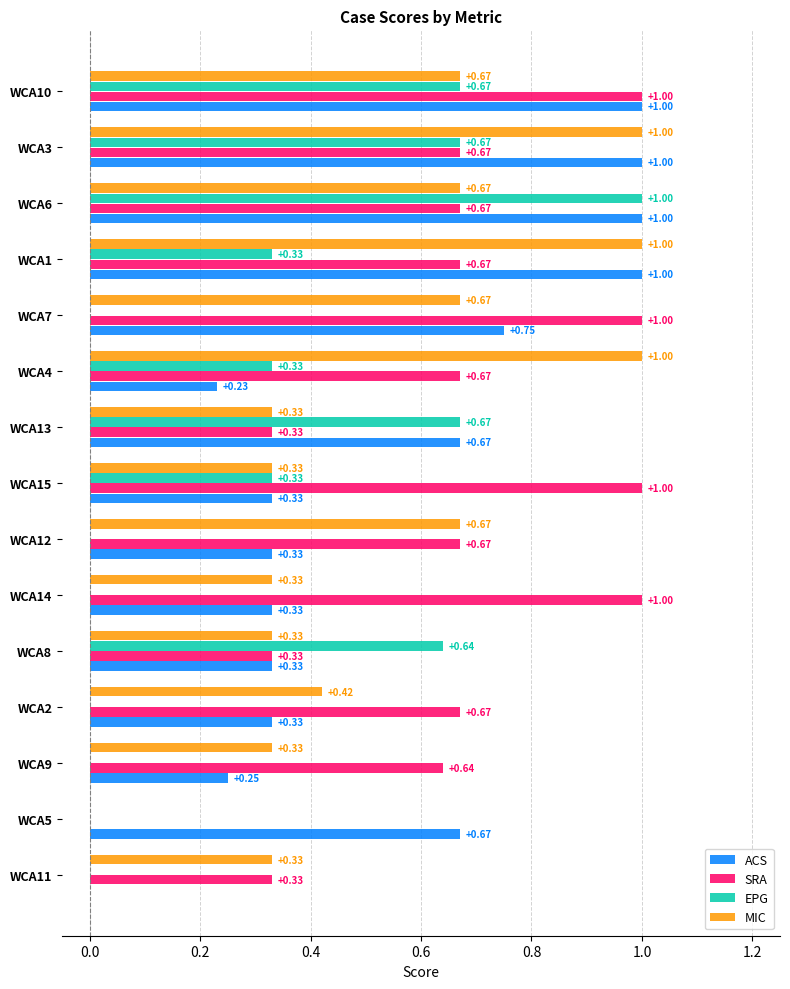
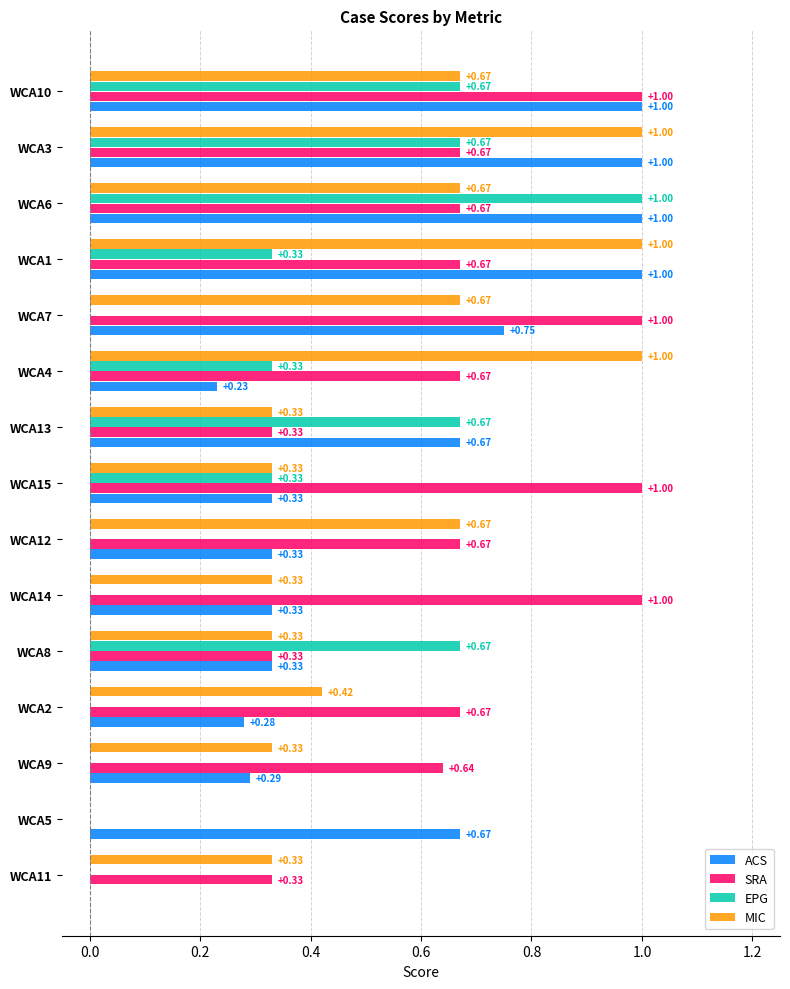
EPG, WCA8: +0.64 -> +0.67
ACS, WCA2: +0.33 -> +0.28
ACS, WCA9: +0.25 -> +0.29
